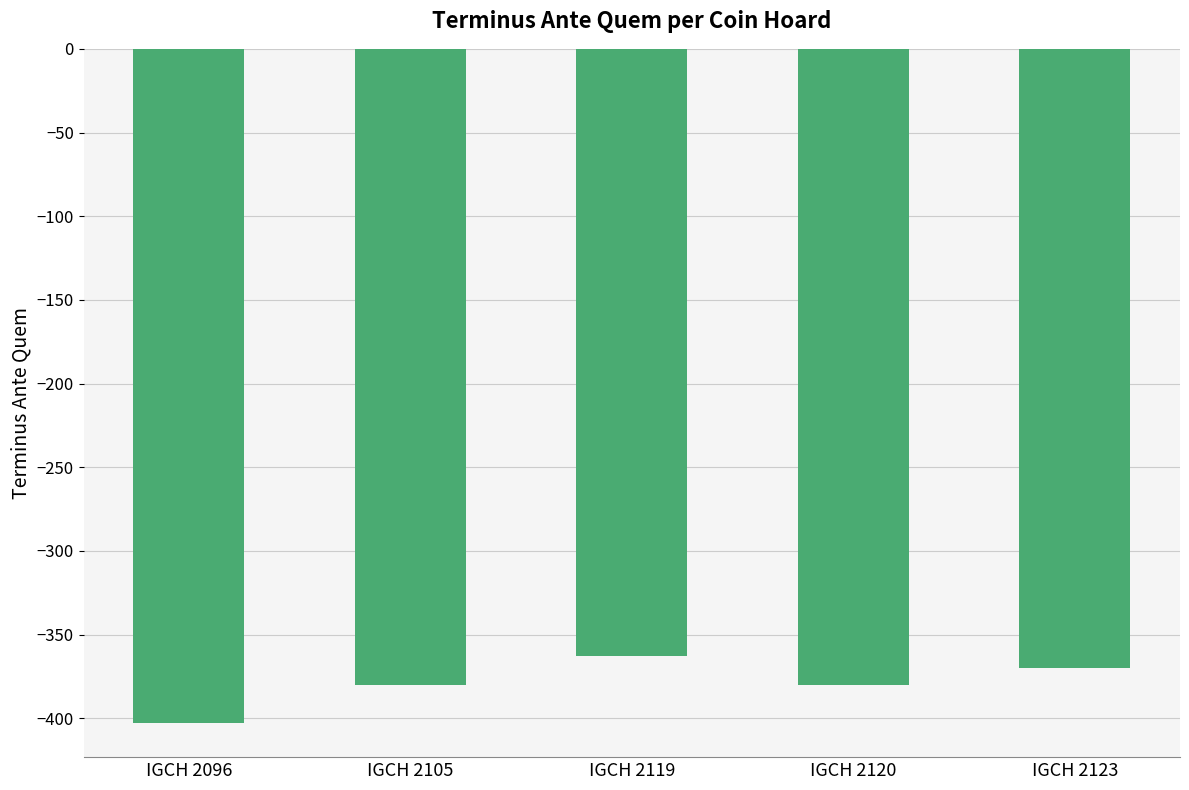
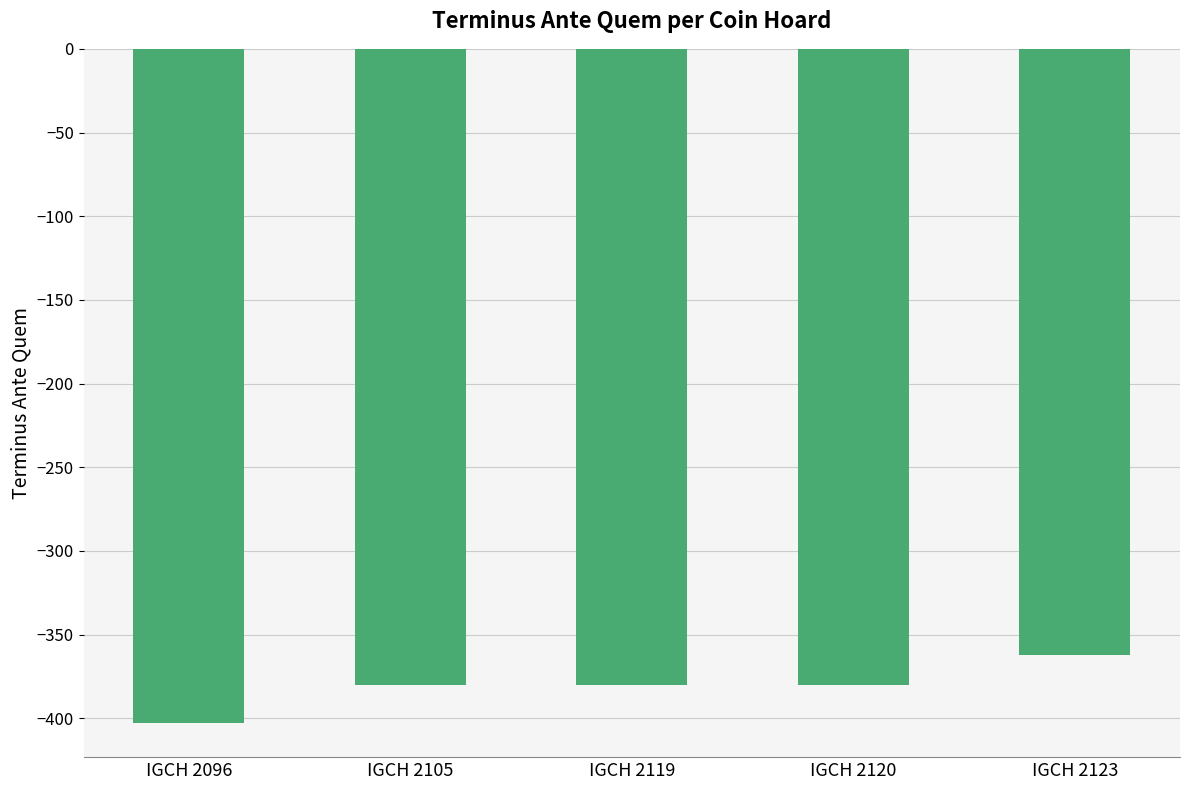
IGCH 2119: -363 -> -380
IGCH 2123: -370 -> -362
